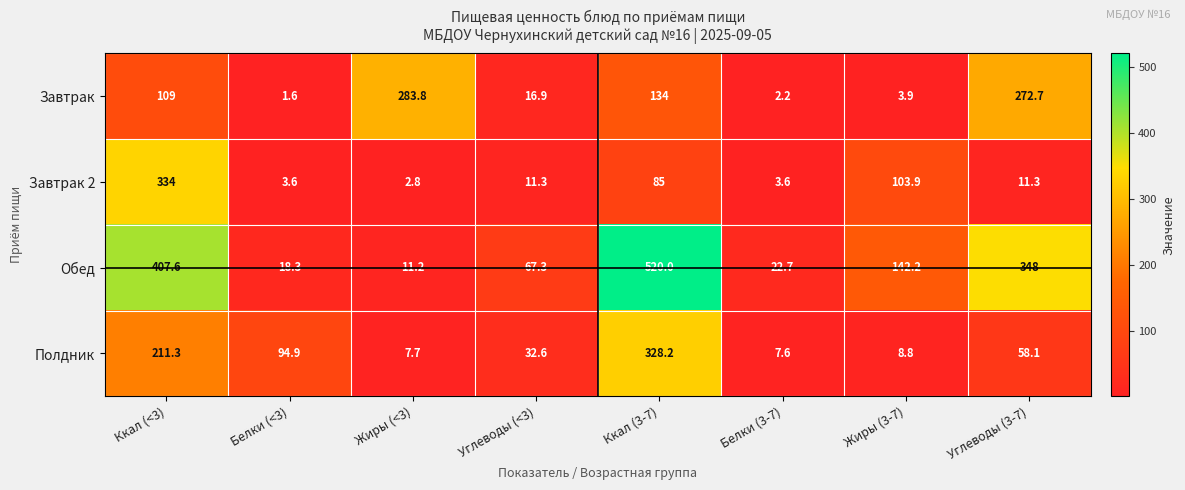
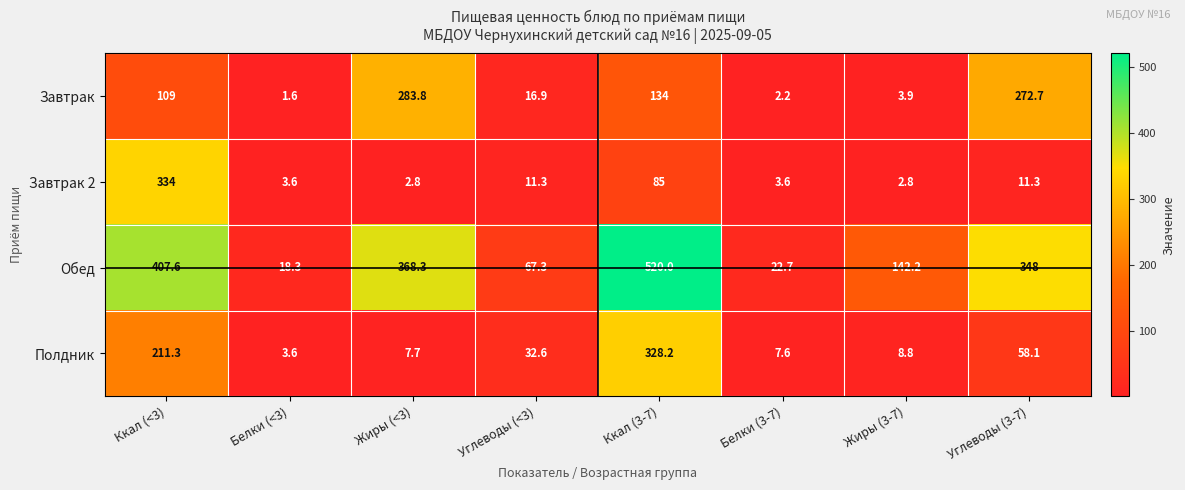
Завтрак 2, Жиры (3-7): 103.9 -> 2.8
Обед, Жиры (<3): 11.2 -> 368.3
Полдник, Белки (<3): 94.9 -> 3.6
